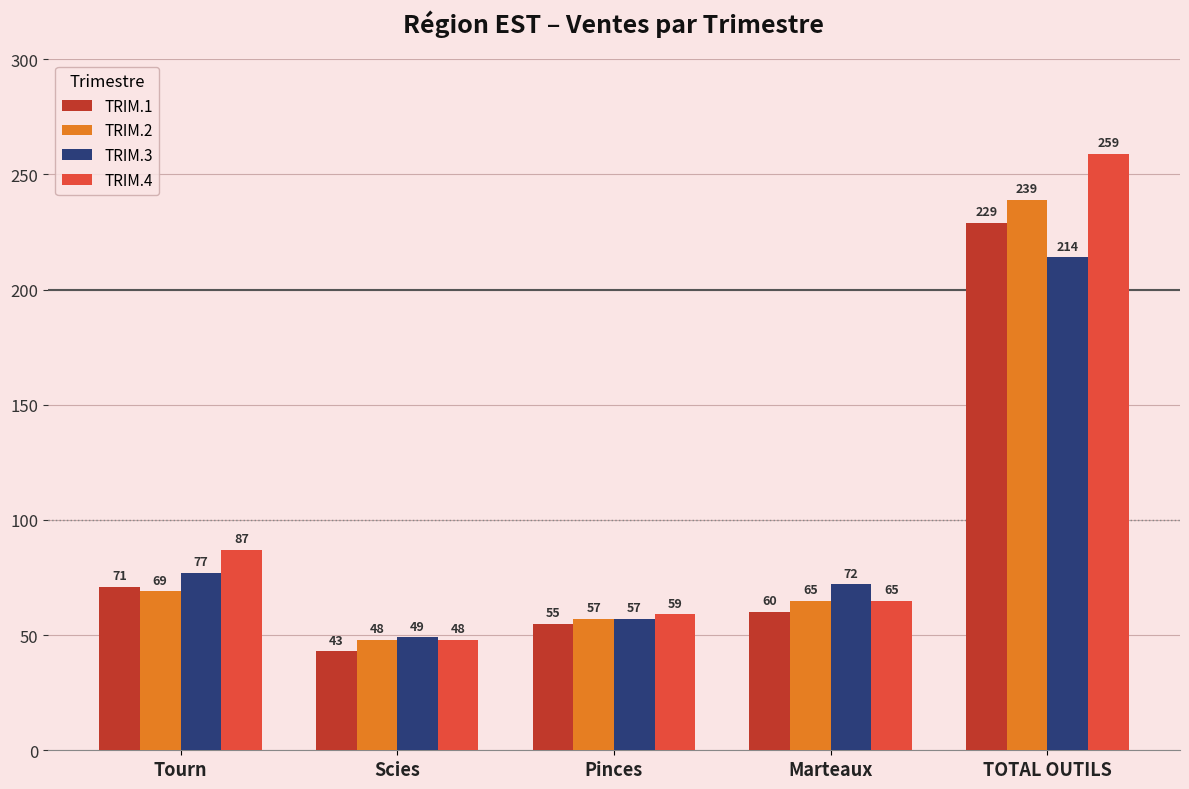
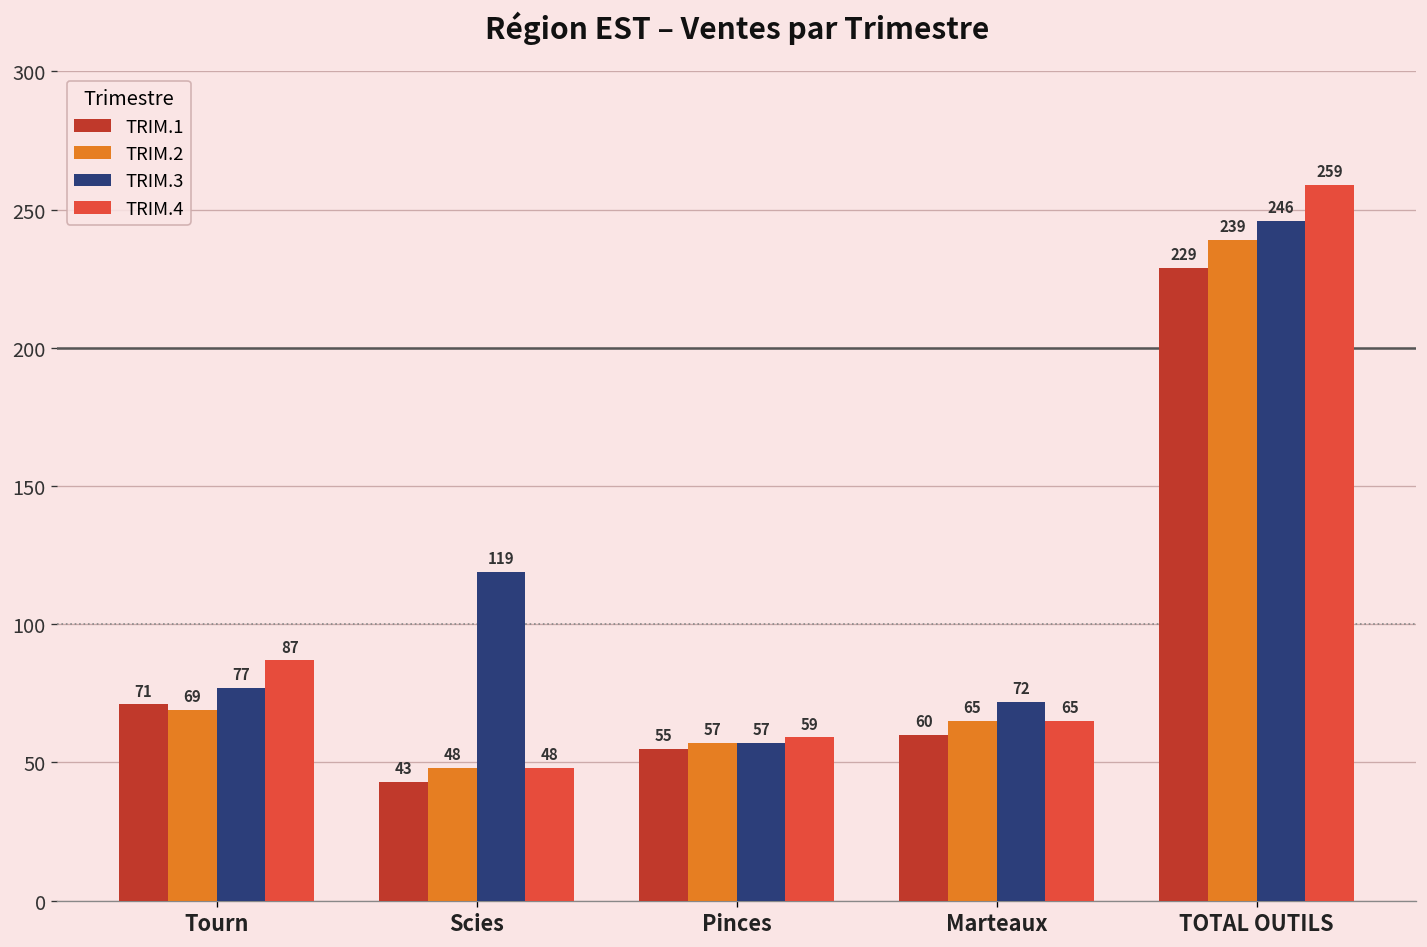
TRIM.3, Scies: 49 -> 119
TRIM.3, TOTAL OUTILS: 214 -> 246
